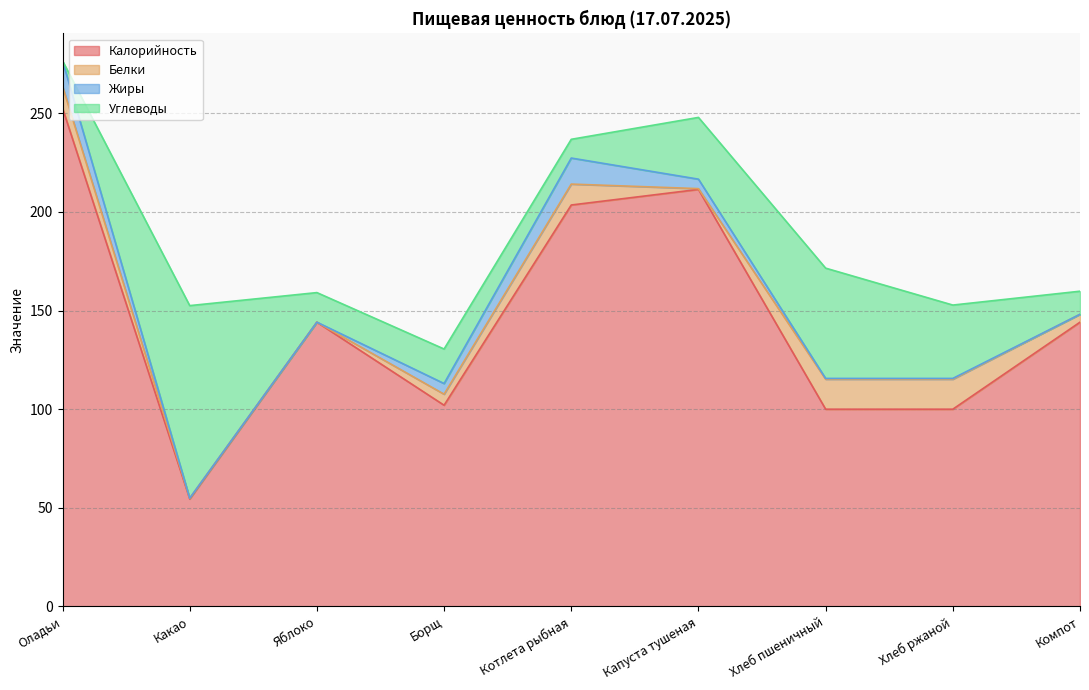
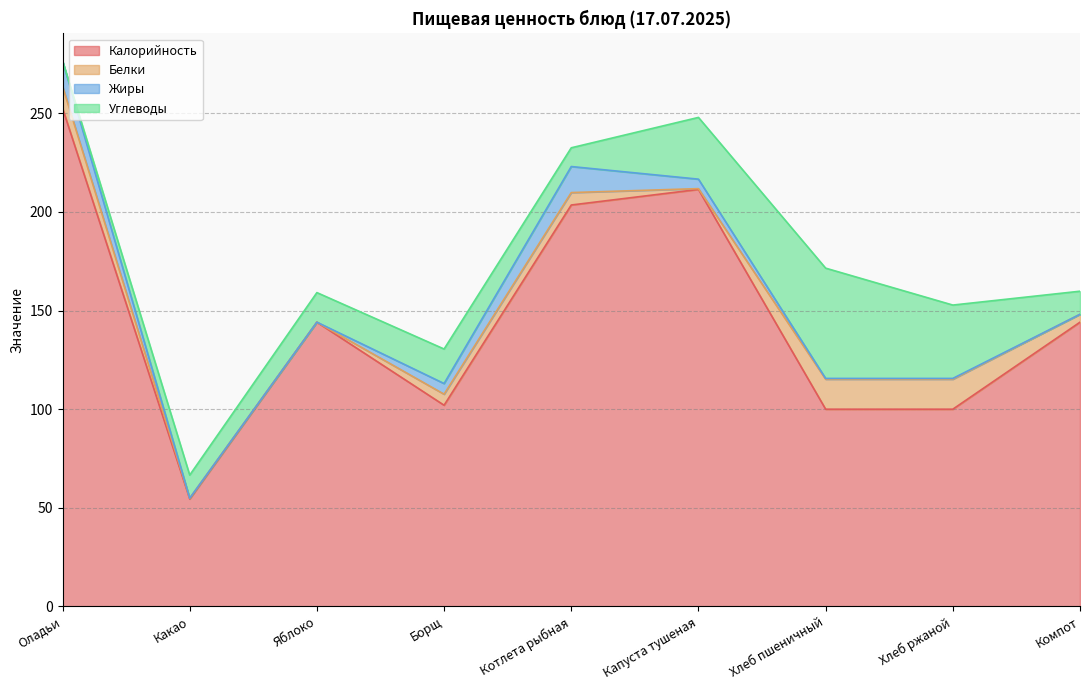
Углеводы, Какао: 98 -> 12
Белки, Котлета рыбная: 11 -> 6
